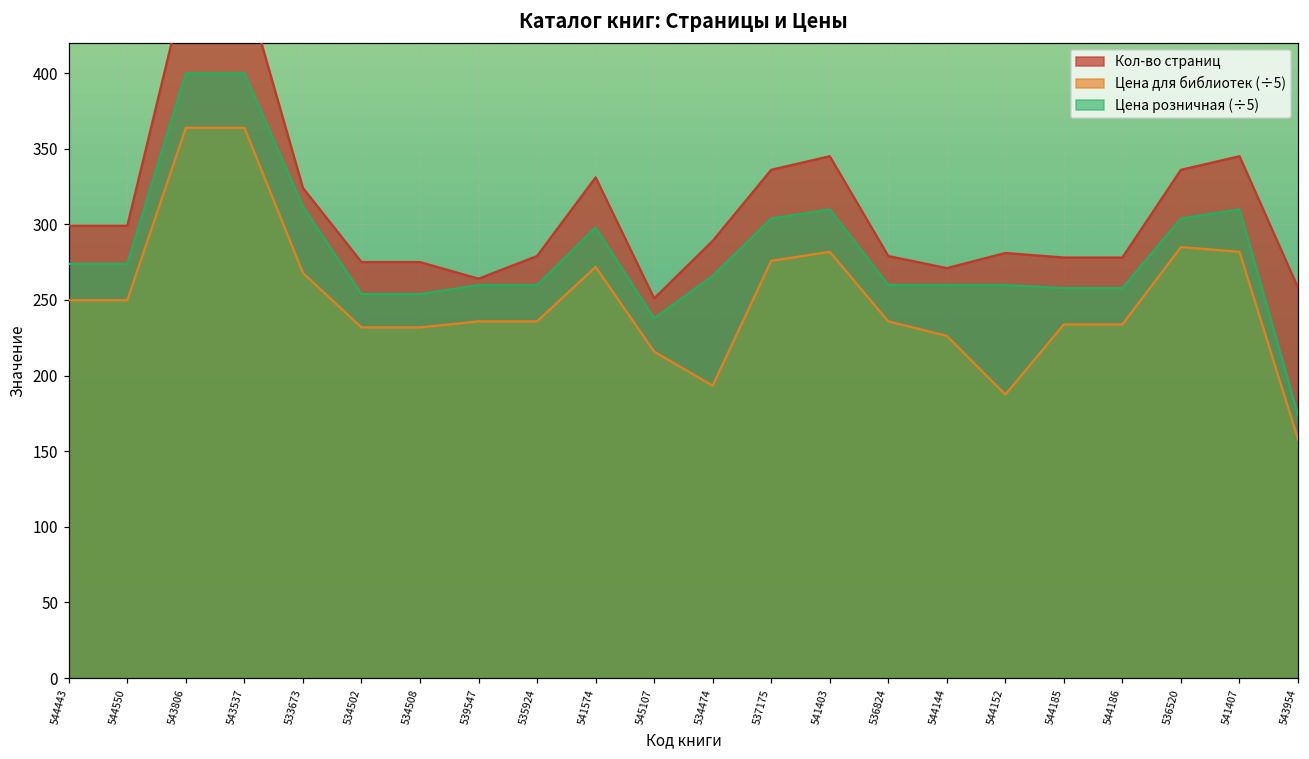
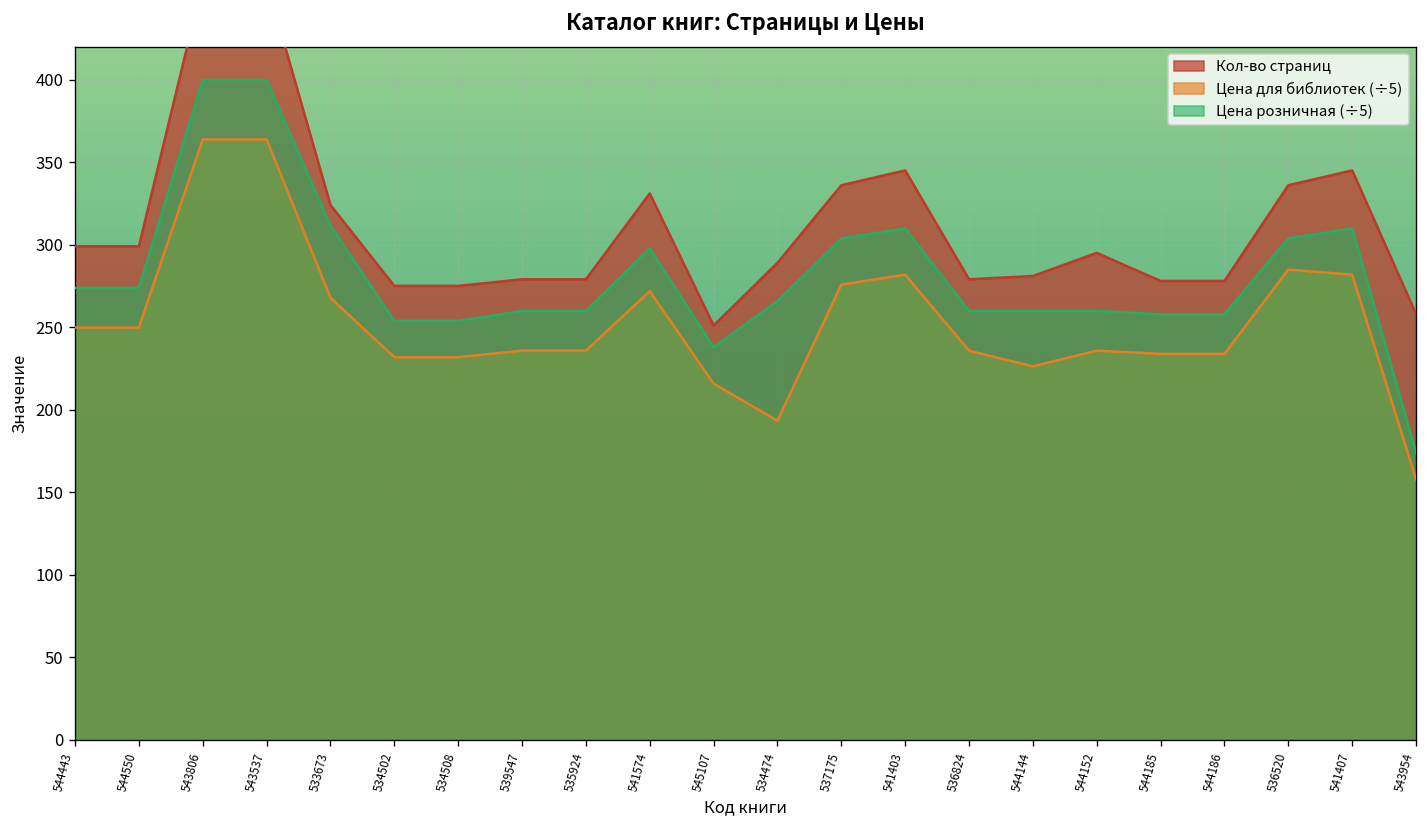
Кол-во страниц, 539547: 264 -> 279
Кол-во страниц, 544144: 271 -> 281
Кол-во страниц, 544152: 281 -> 295
Цена для библиотек (÷5), 544152: 187 -> 236
